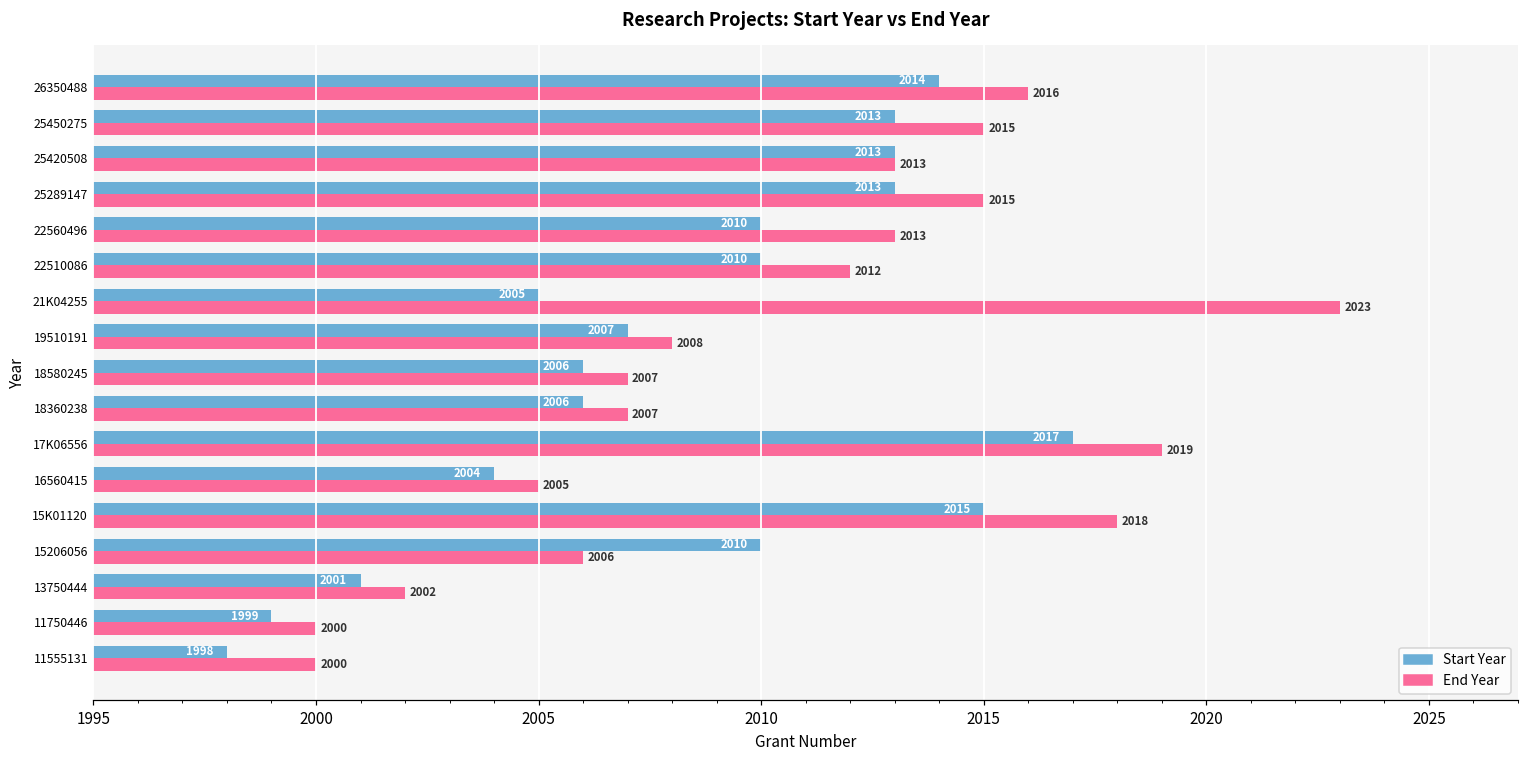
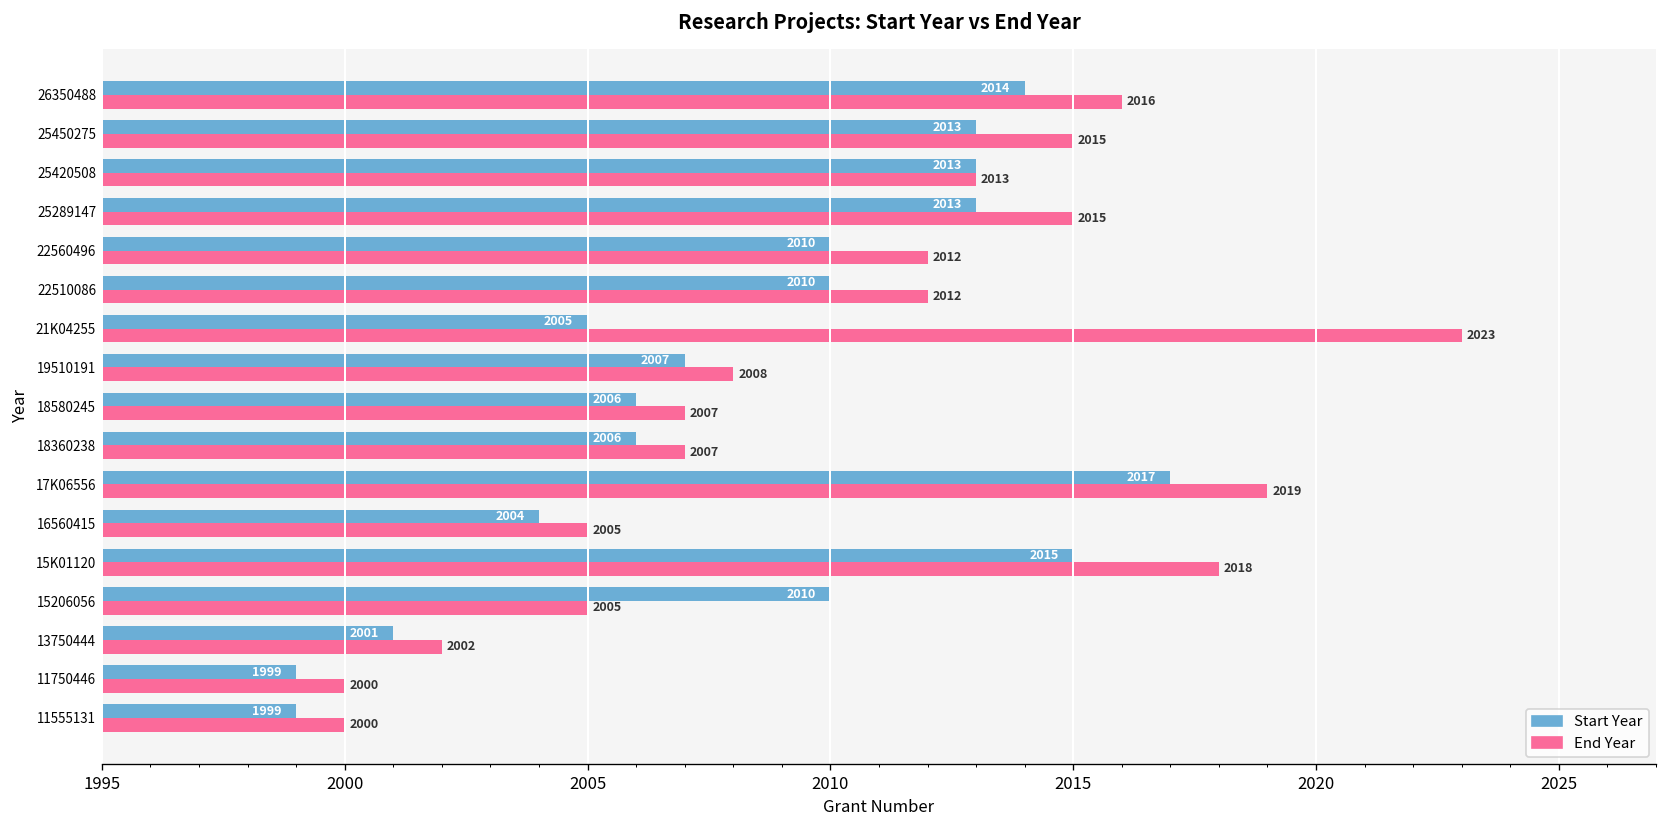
End Year, 22560496: 2013 -> 2012
End Year, 15206056: 2006 -> 2005
Start Year, 11555131: 1998 -> 1999
